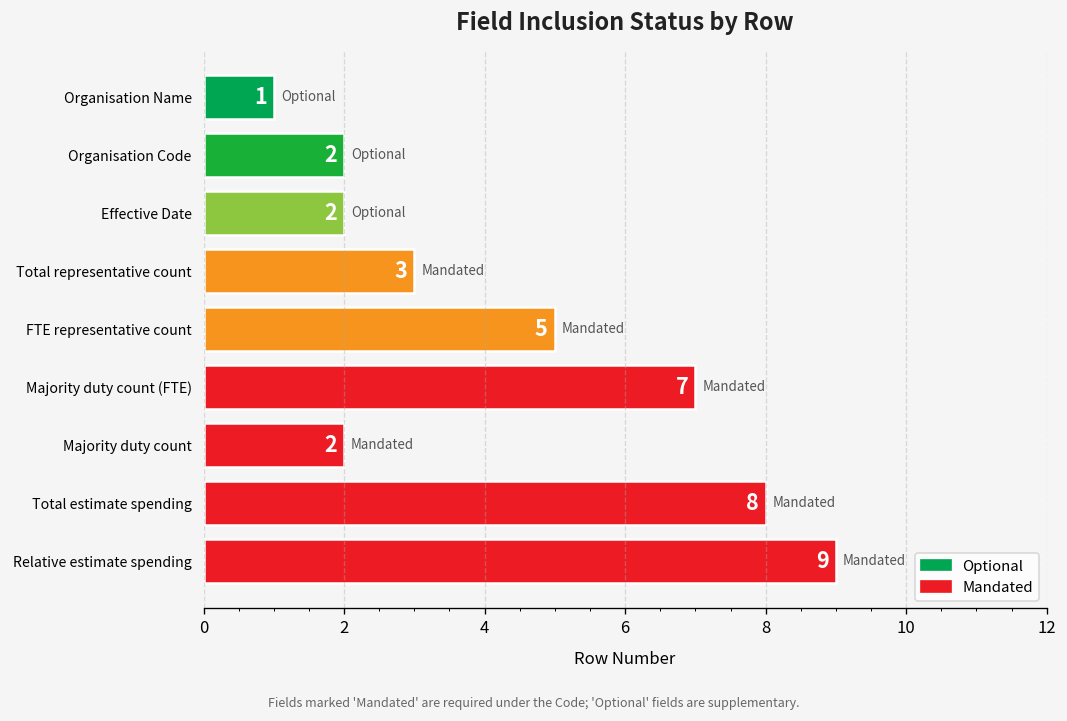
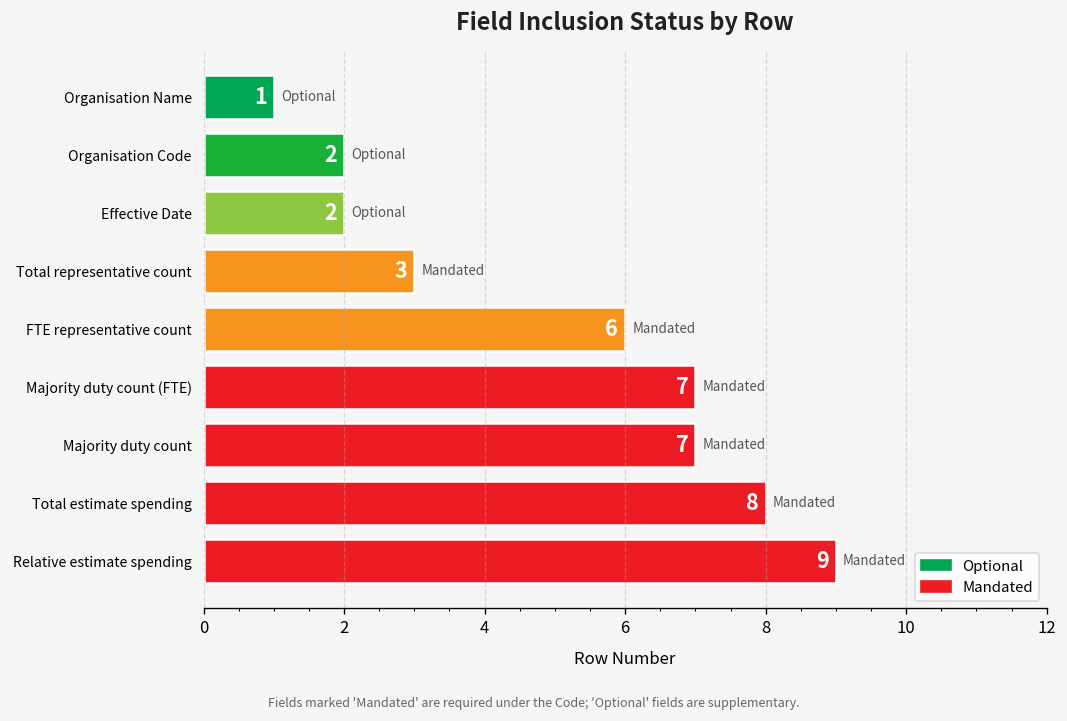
FTE representative count: 5 -> 6
Majority duty count: 2 -> 7
